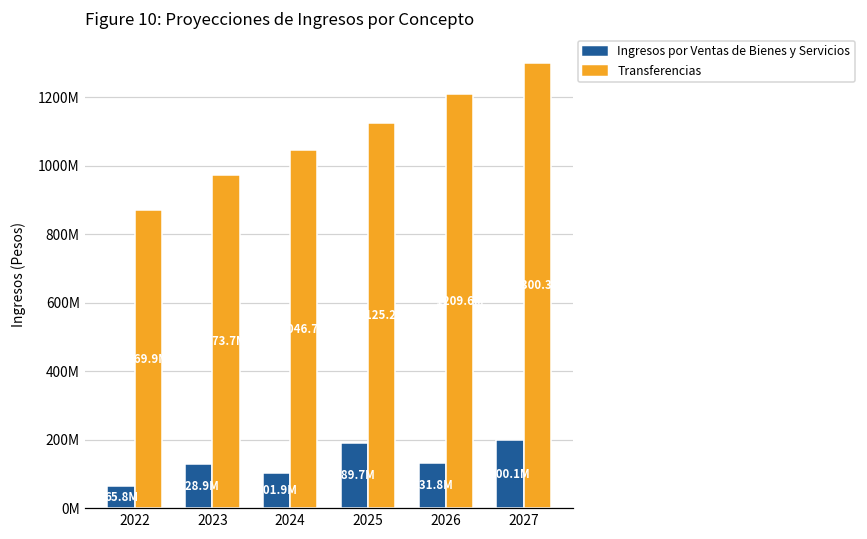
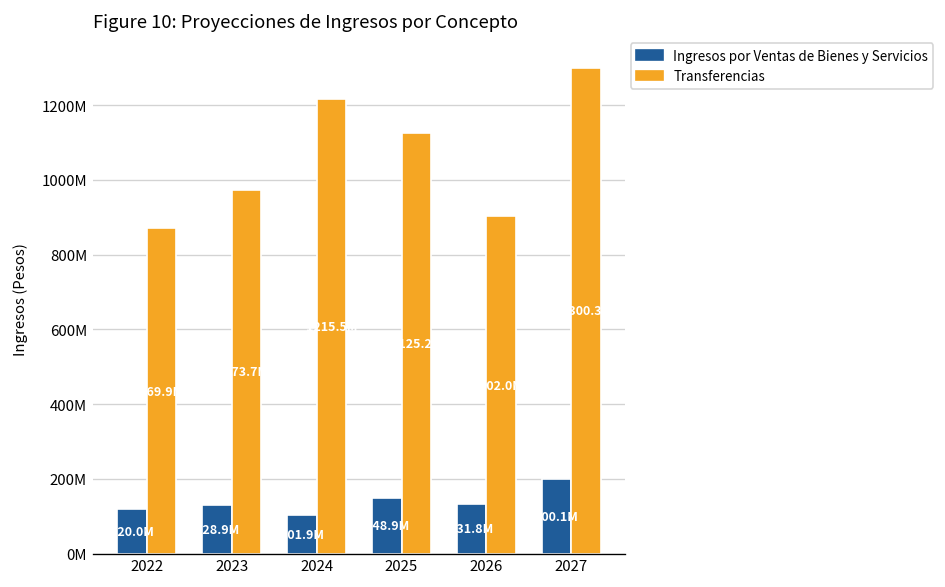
Ingresos por Ventas de Bienes y Servicios, 2022: 65.8M -> 120.0M
Transferencias, 2024: 1050000000 -> 1220000000
Ingresos por Ventas de Bienes y Servicios, 2025: 189.7M -> 148.9M
Transferencias, 2026: 1210000000 -> 900000000
